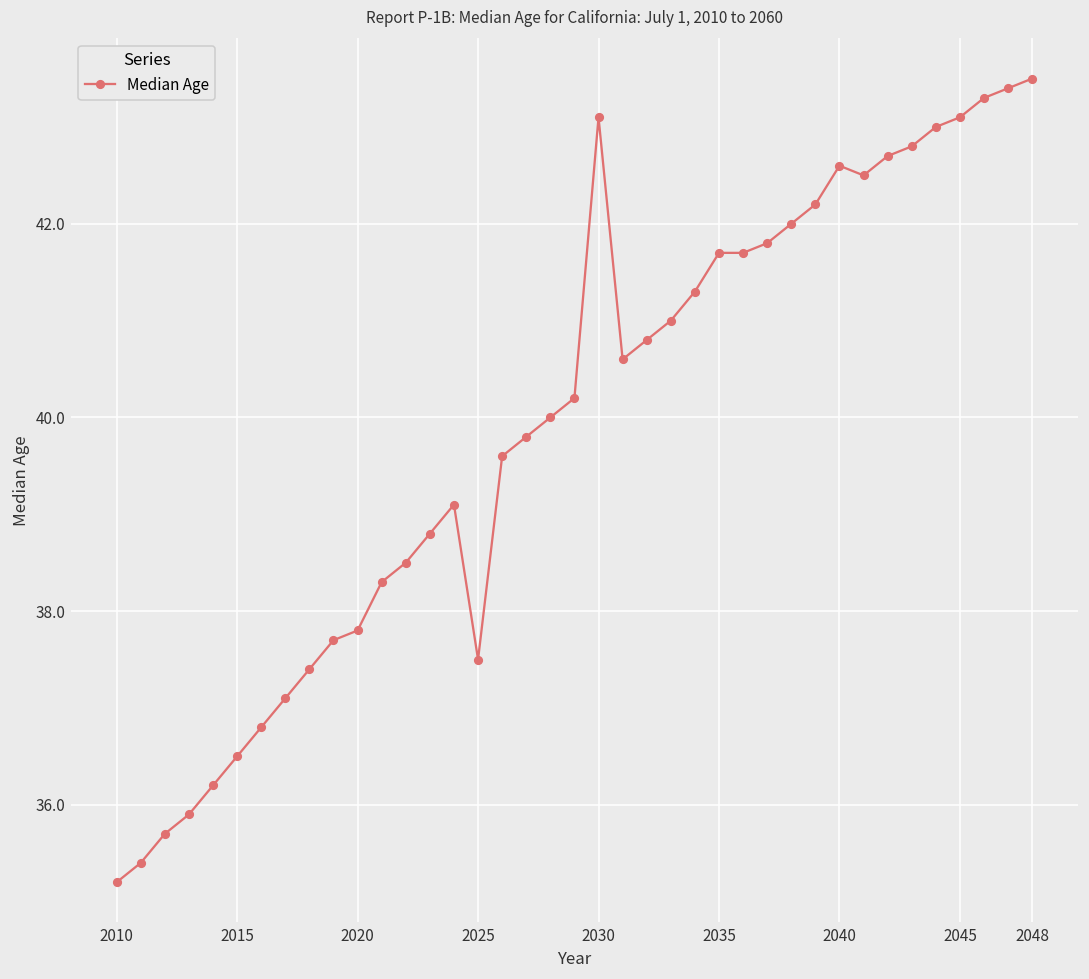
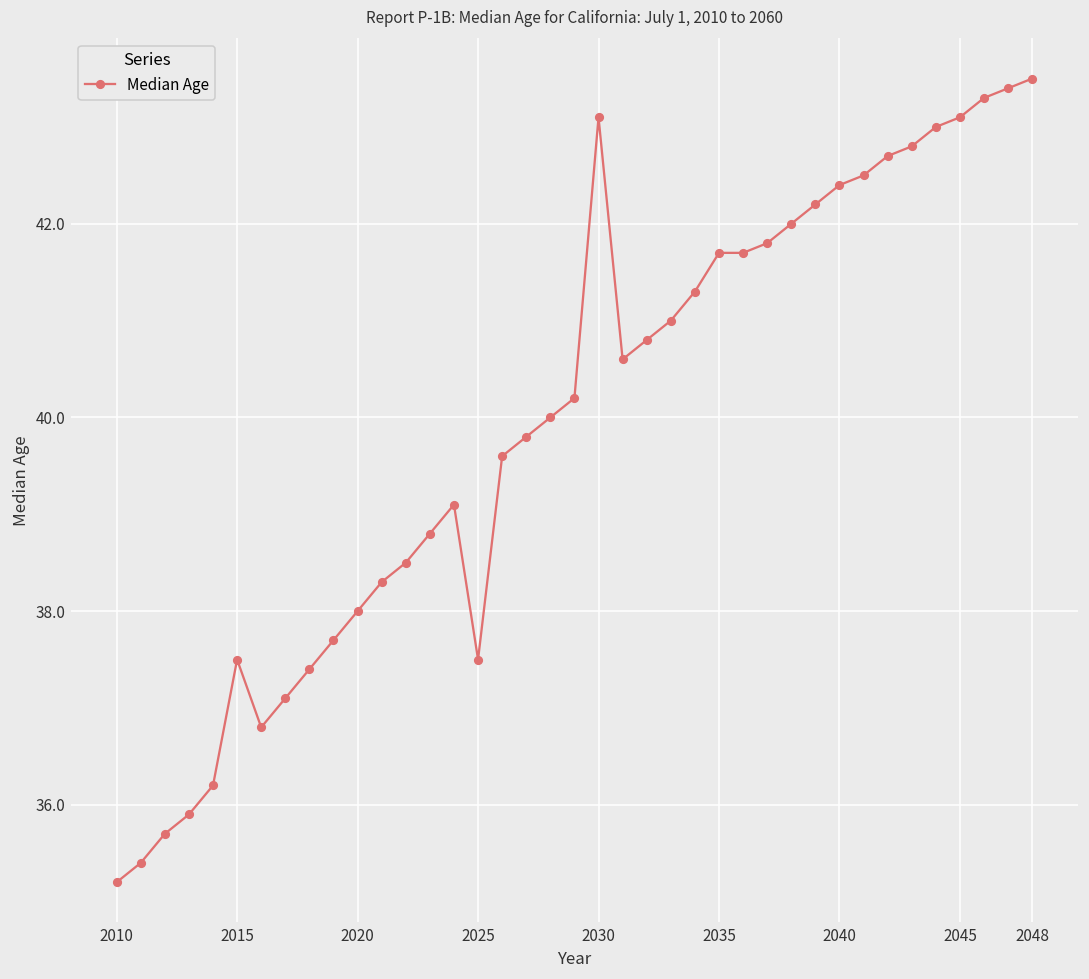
2015: 36.5 -> 37.5
2020: 37.8 -> 38.0
2040: 42.6 -> 42.4
